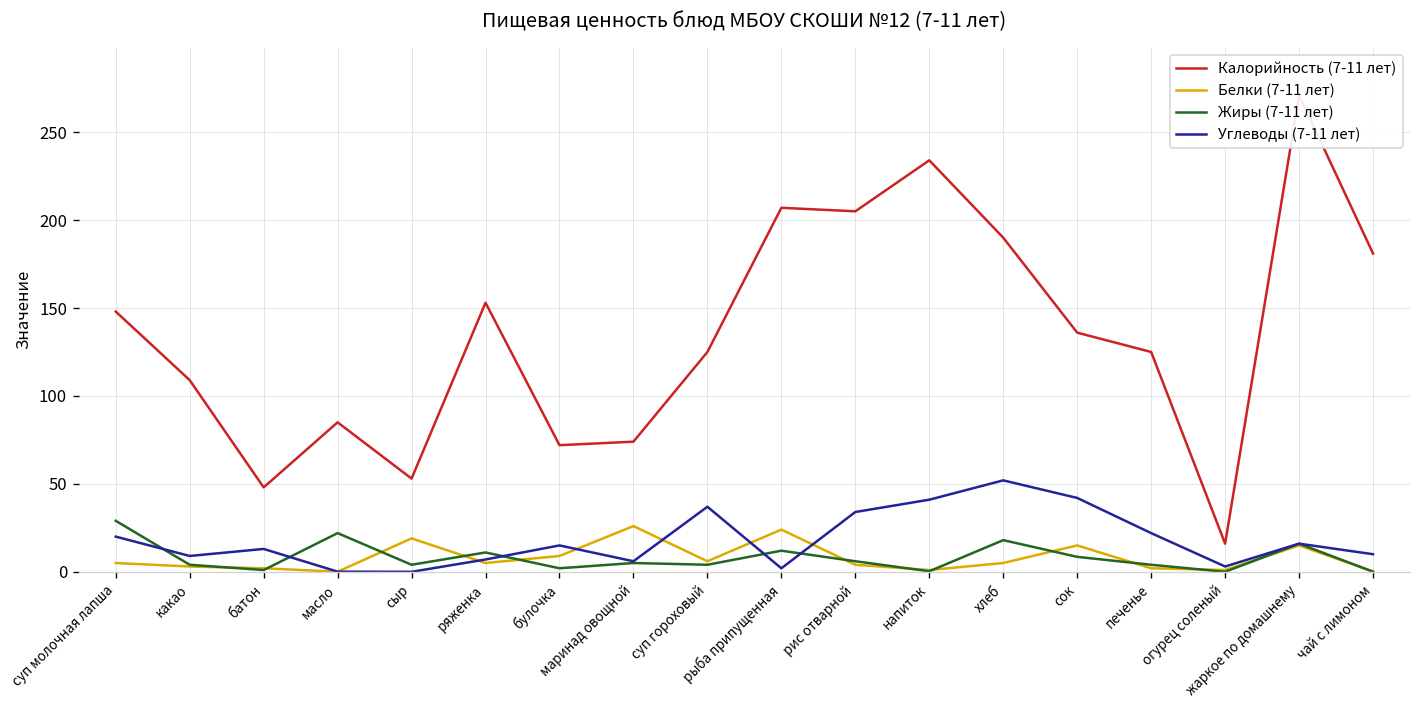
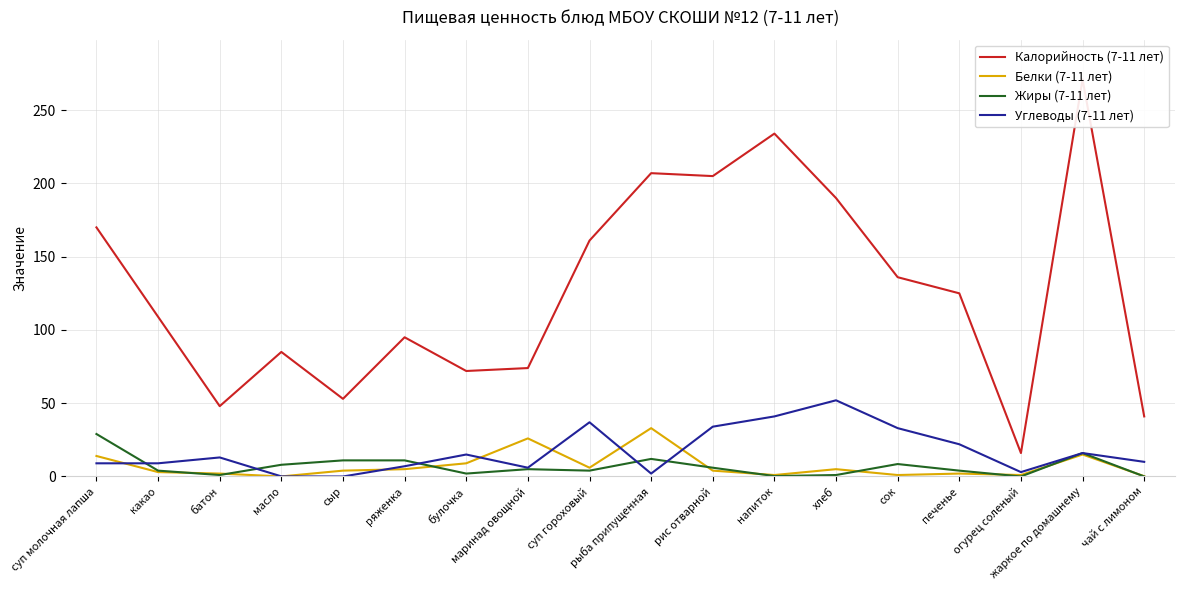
Калорийность (7-11 лет), суп молочная лапша: 148 -> 170
Белки (7-11 лет), суп молочная лапша: 5 -> 14
Углеводы (7-11 лет), суп молочная лапша: 20 -> 9
Жиры (7-11 лет), масло: 22 -> 8
Белки (7-11 лет), сыр: 19 -> 4
Жиры (7-11 лет), сыр: 4 -> 11
Калорийность (7-11 лет), ряженка: 153 -> 95
Калорийность (7-11 лет), суп гороховый: 125 -> 161
Белки (7-11 лет), рыба припущенная: 24 -> 33
Жиры (7-11 лет), хлеб: 18 -> 1
Белки (7-11 лет), сок: 15 -> 1
Углеводы (7-11 лет), сок: 42 -> 33
Калорийность (7-11 лет), чай с лимоном: 181 -> 41
